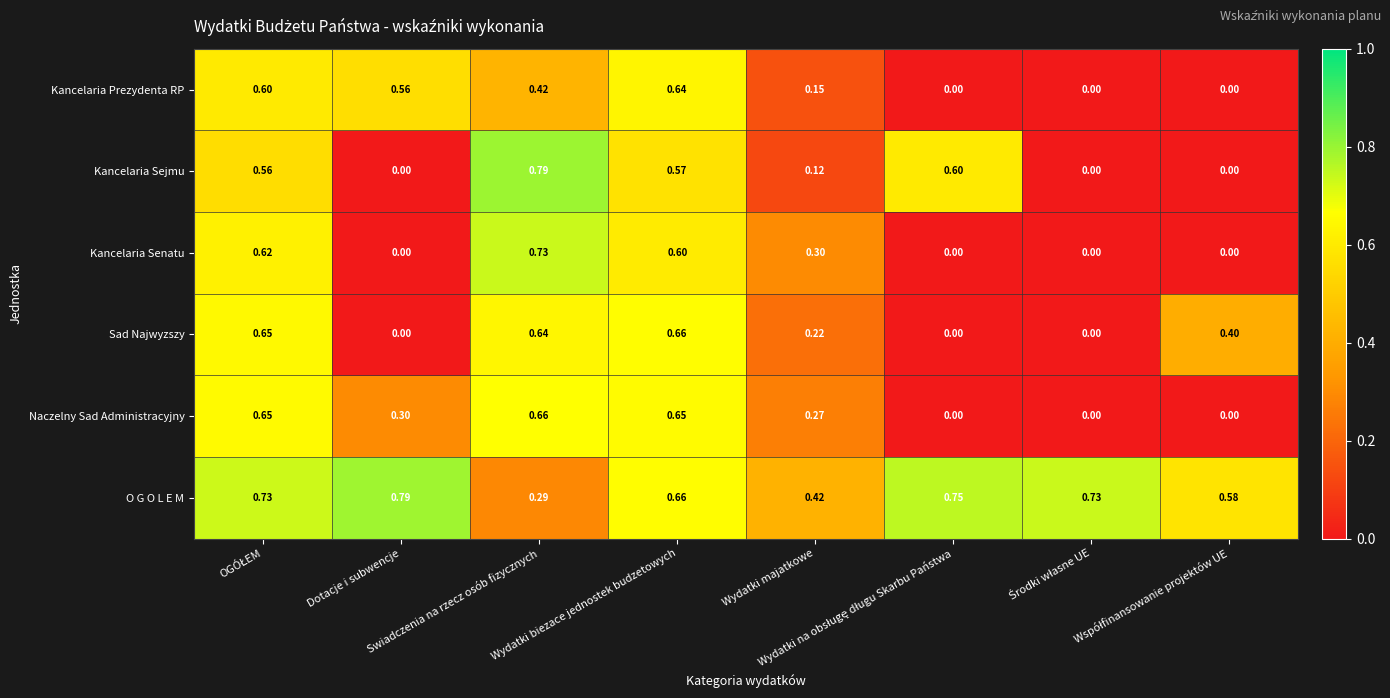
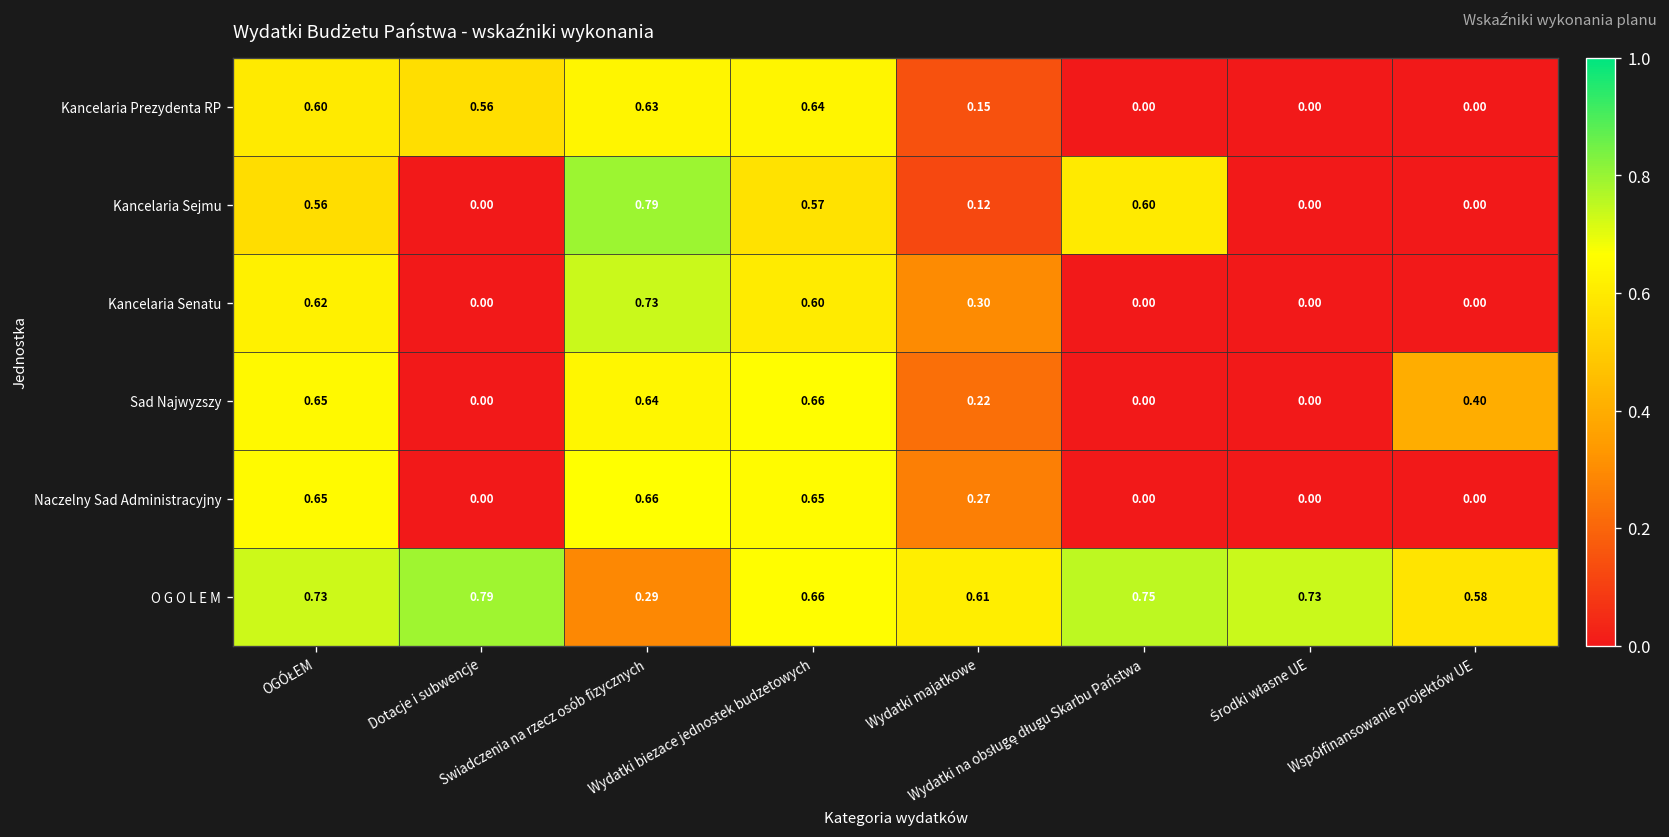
Kancelaria Prezydenta RP, Swiadczenia na rzecz osób fizycznych: 0.42 -> 0.63
Naczelny Sad Administracyjny, Dotacje i subwencje: 0.30 -> 0.00
O G O L E M, Wydatki majatkowe: 0.42 -> 0.61
